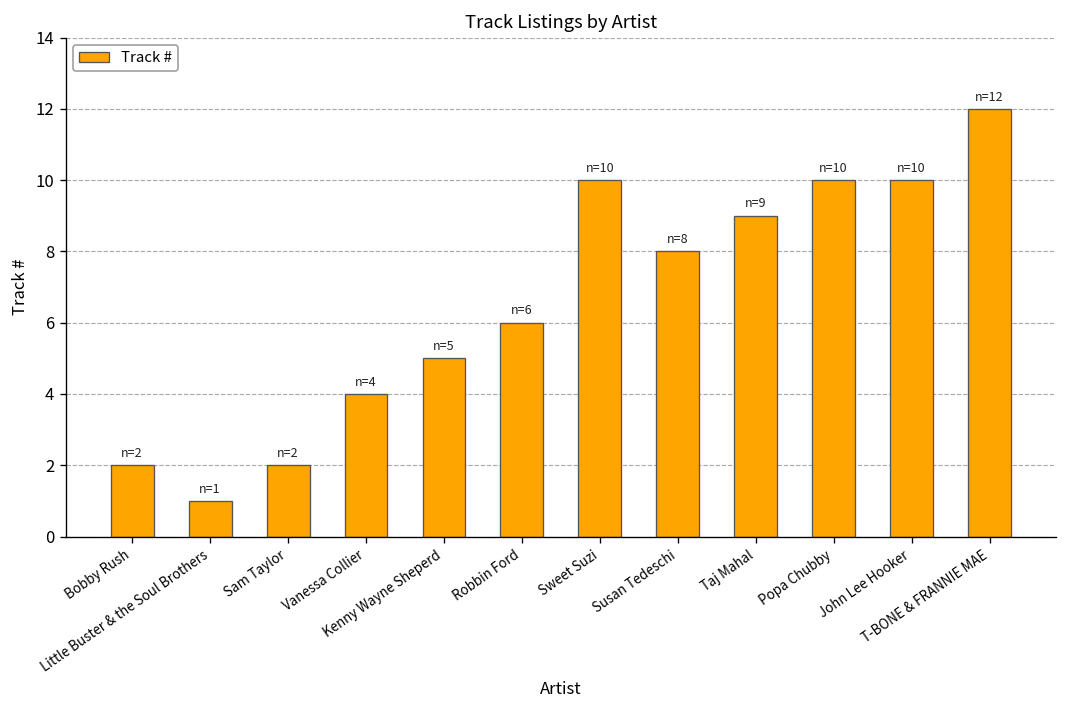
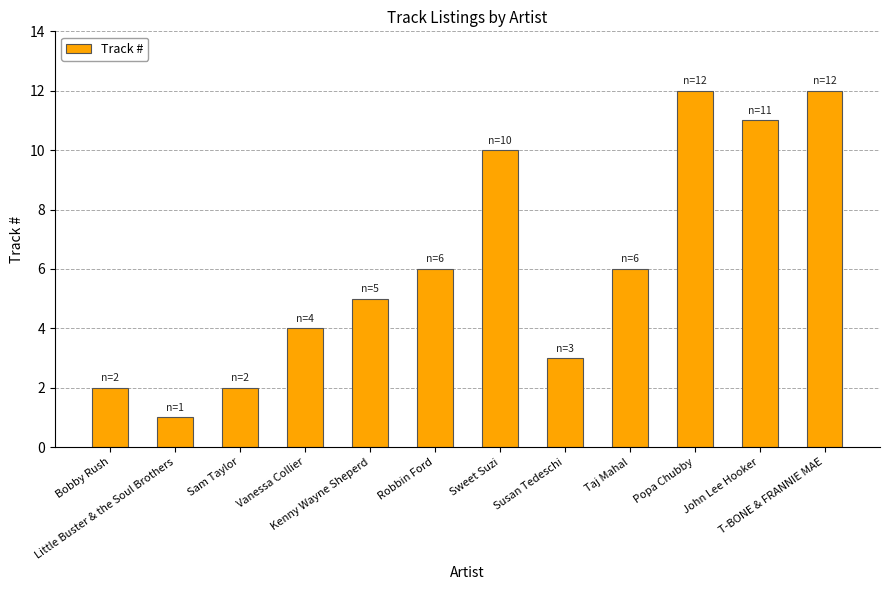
Susan Tedeschi: 8 -> 3
Taj Mahal: 9 -> 6
Popa Chubby: 10 -> 12
John Lee Hooker: 10 -> 11
